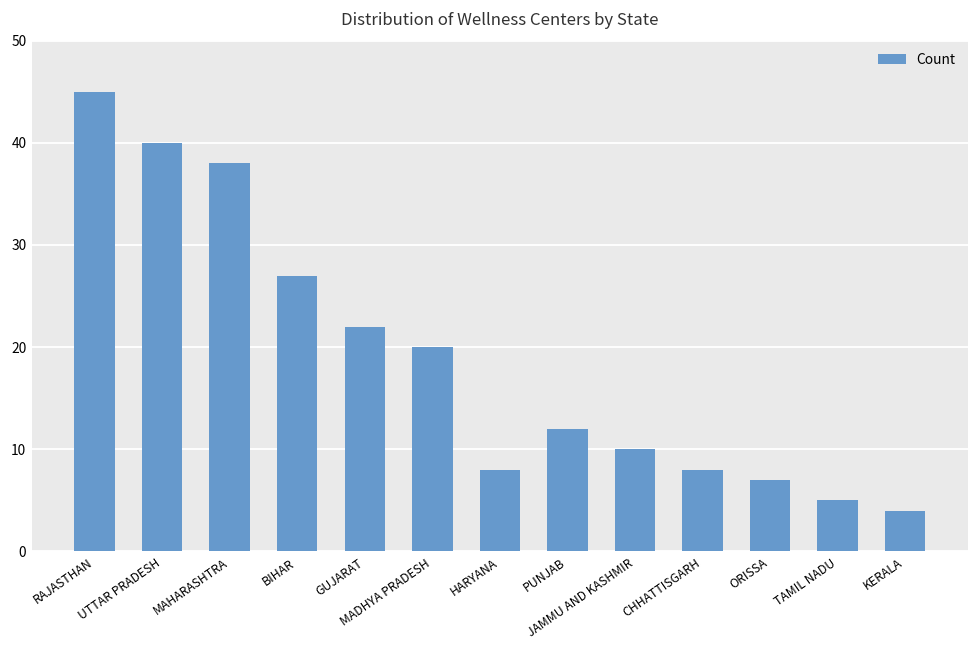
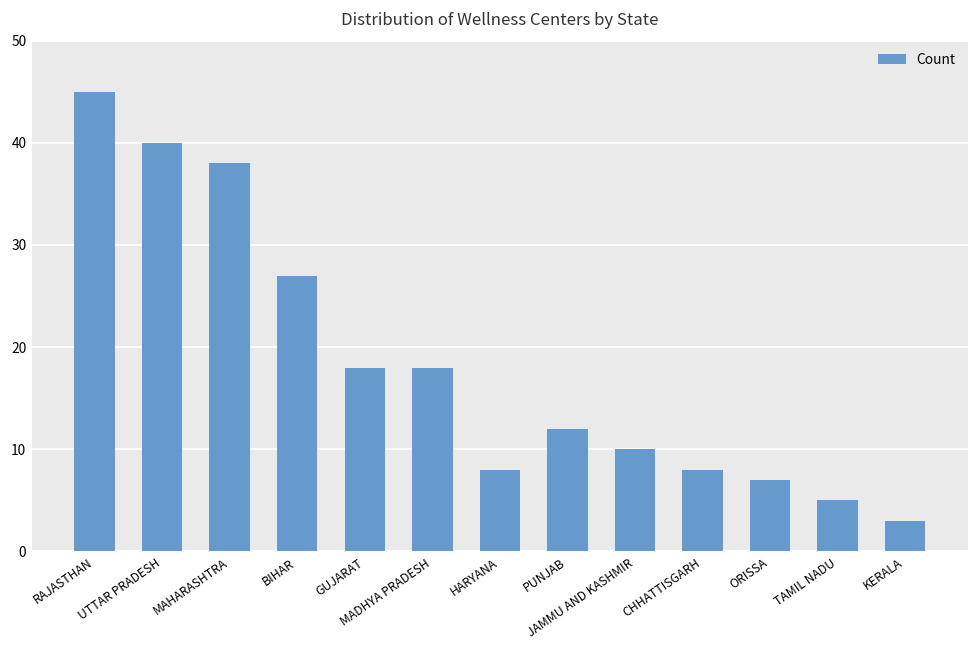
GUJARAT: 22 -> 18
MADHYA PRADESH: 20 -> 18
KERALA: 4 -> 3
